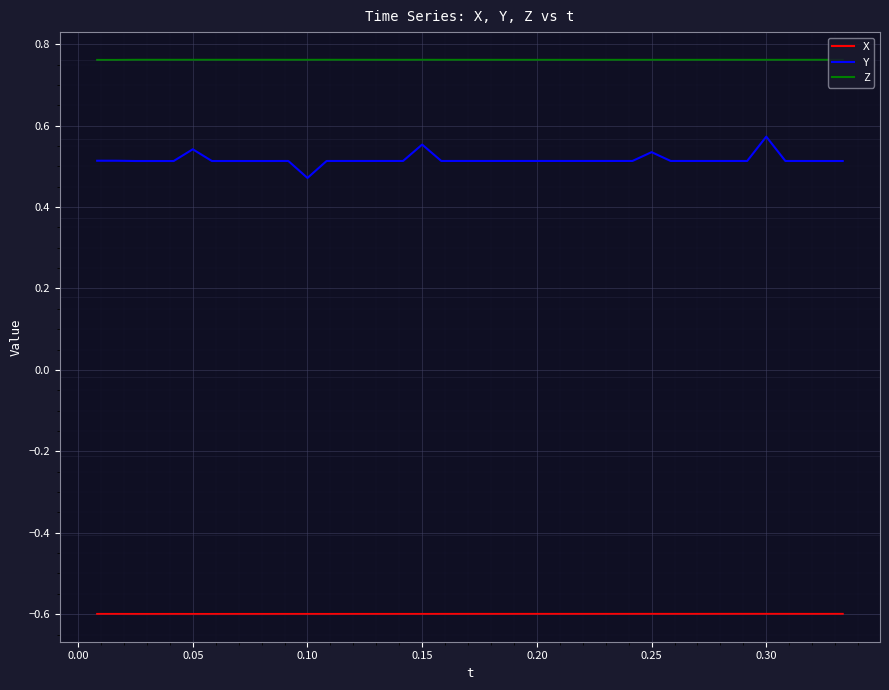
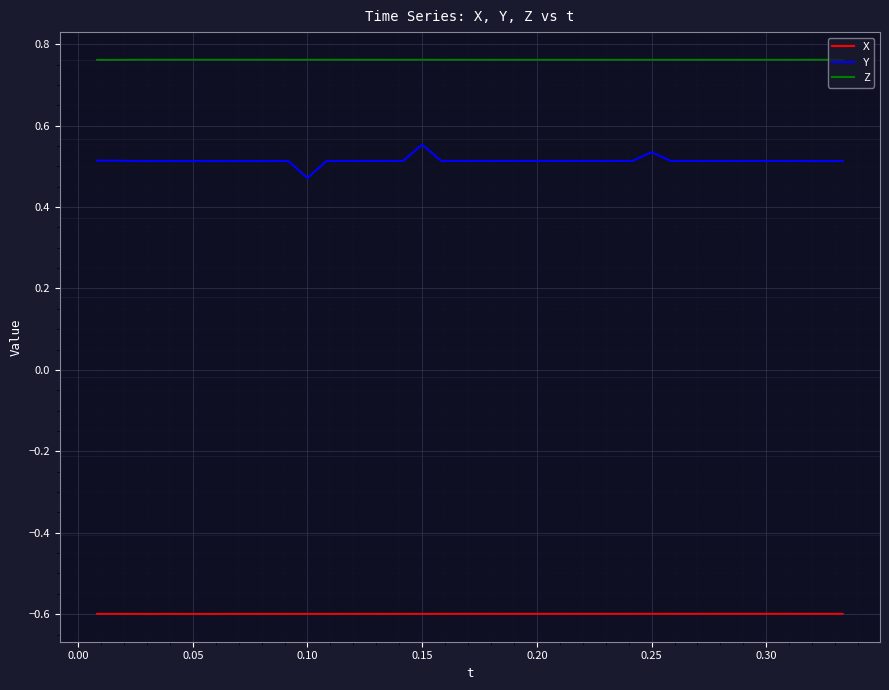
Y, 0.05: 0.54 -> 0.51
Y, 0.30: 0.57 -> 0.51
